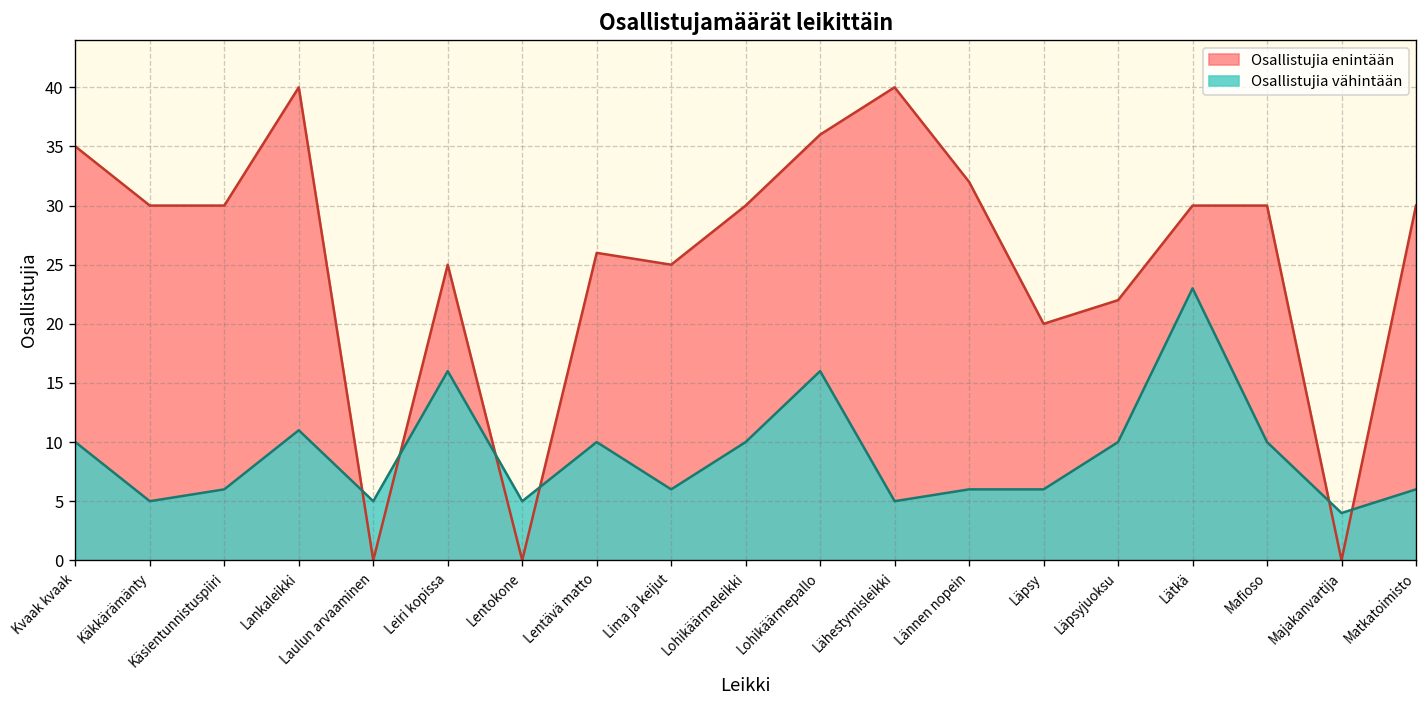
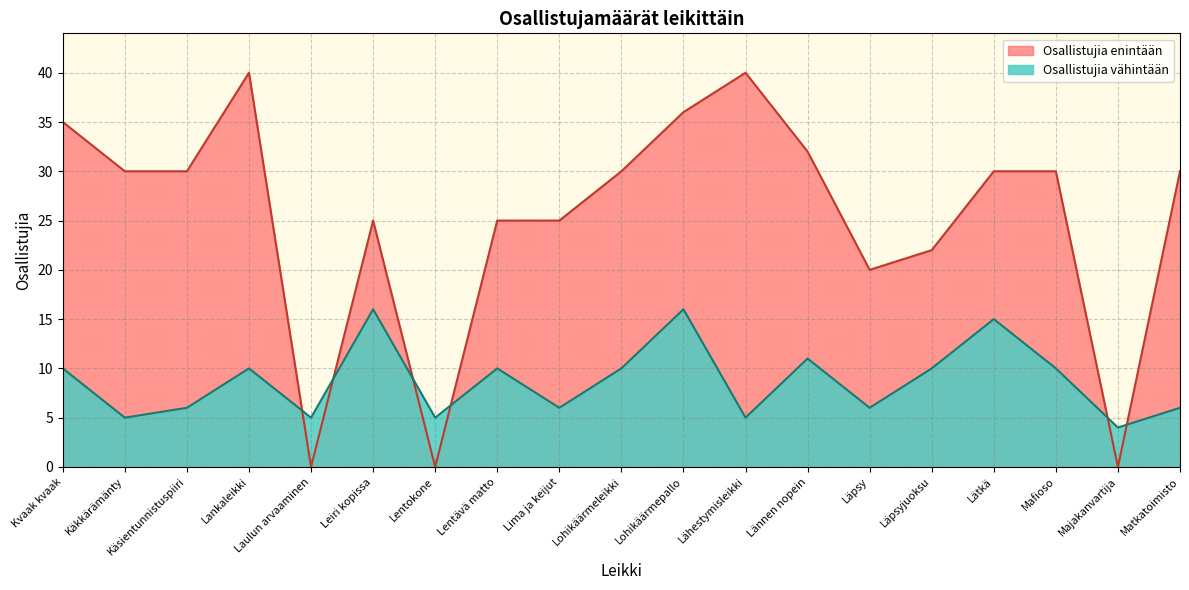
Osallistujia vähintään, Lankaleikki: 11 -> 10
Osallistujia enintään, Lentävä matto: 26 -> 25
Osallistujia vähintään, Lännen nopein: 6 -> 11
Osallistujia vähintään, Lätkä: 23 -> 15
